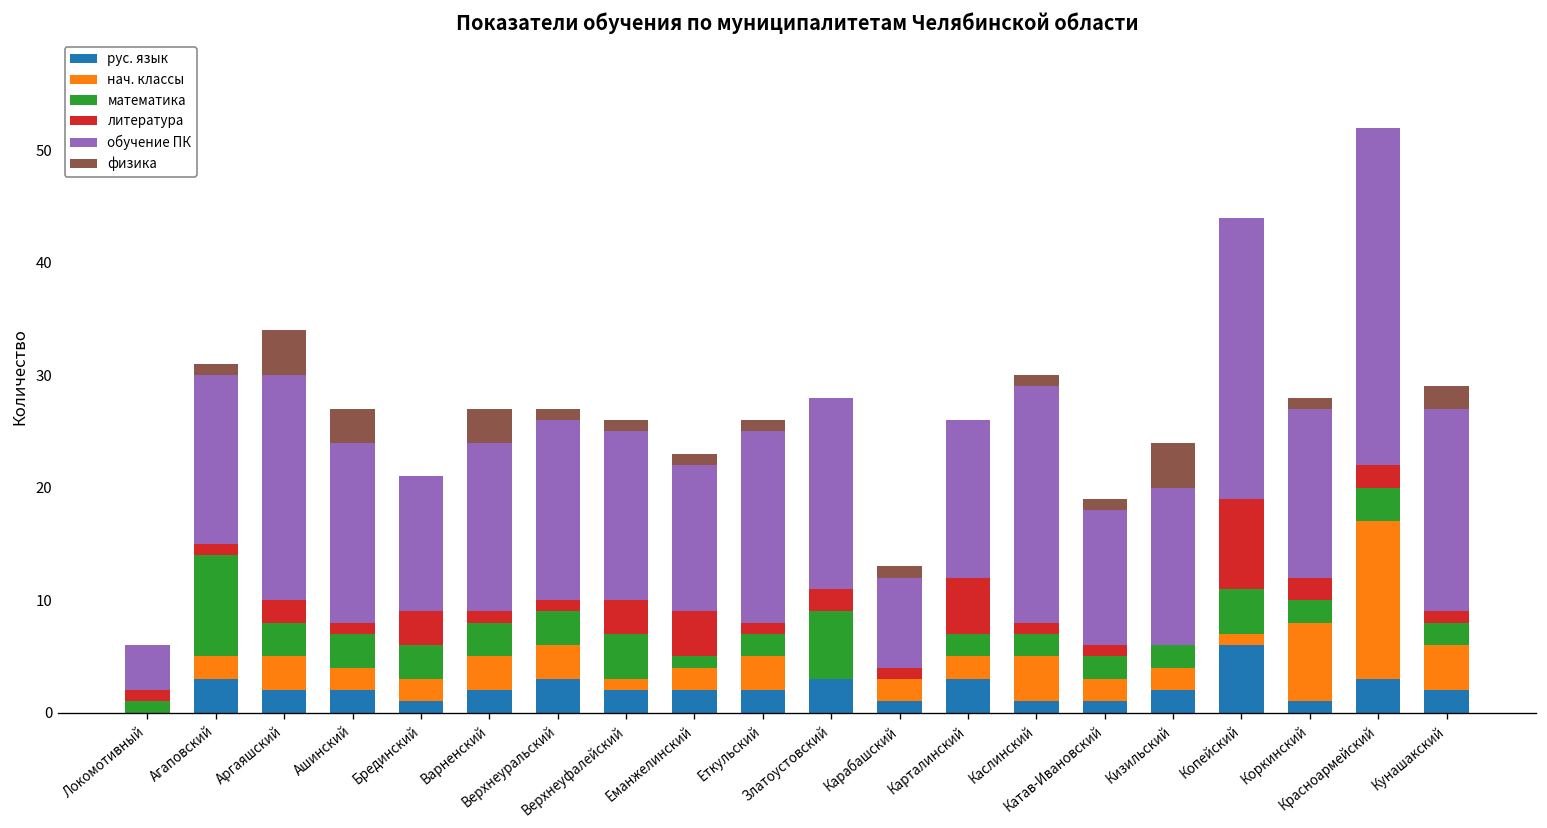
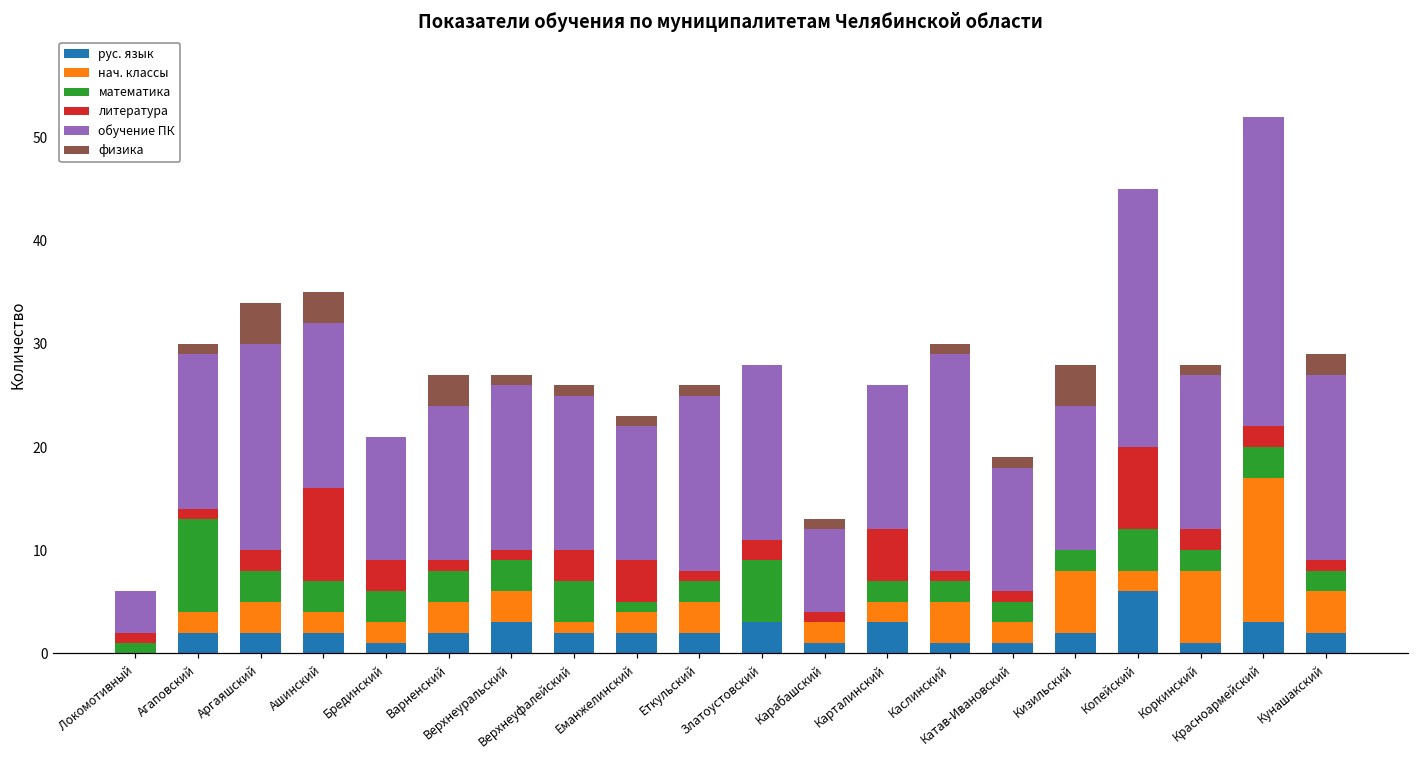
рус. язык, Агаповский: 3 -> 2
литература, Ашинский: 1 -> 9
нач. классы, Кизильский: 2 -> 6
нач. классы, Копейский: 1 -> 2
